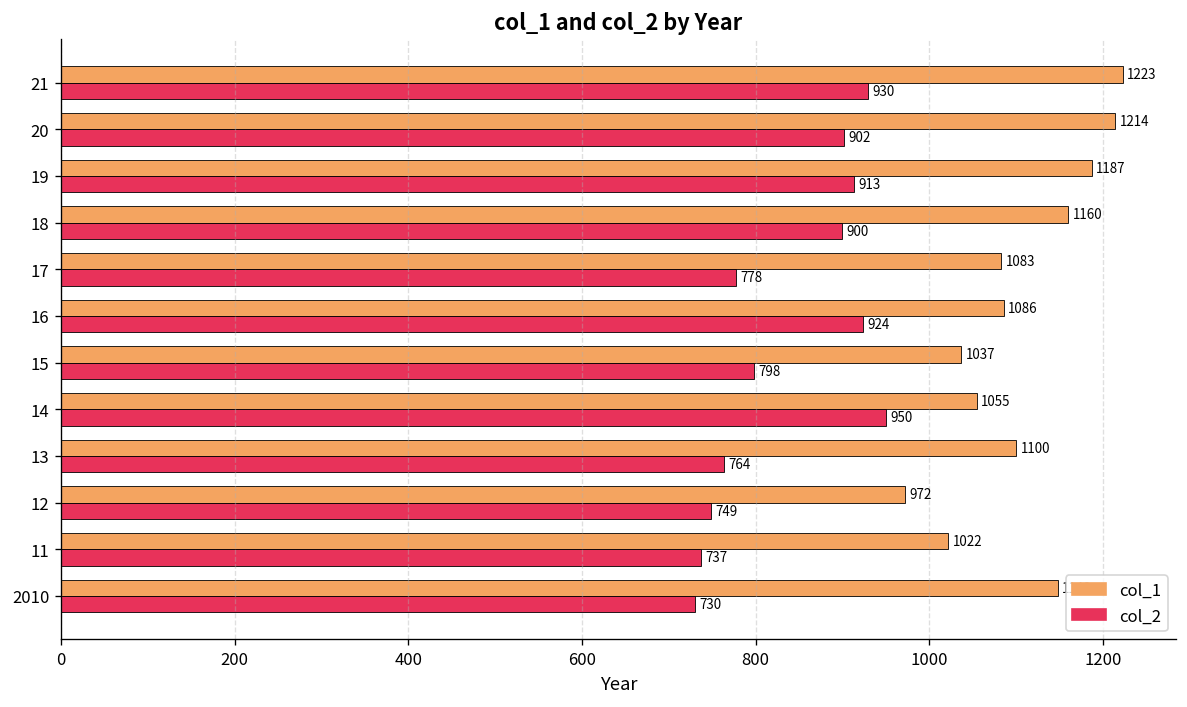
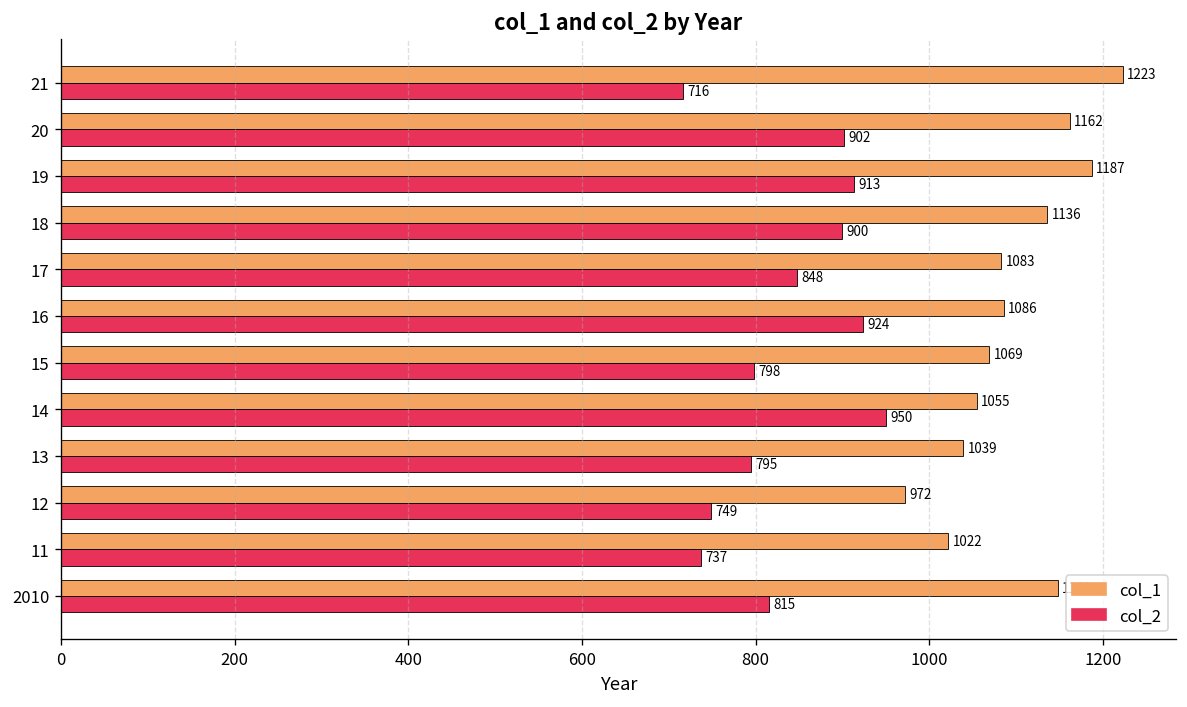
col_2, 21: 930 -> 716
col_1, 20: 1214 -> 1162
col_1, 18: 1160 -> 1136
col_2, 17: 778 -> 848
col_1, 15: 1037 -> 1069
col_1, 13: 1100 -> 1039
col_2, 13: 764 -> 795
col_2, 2010: 730 -> 815
